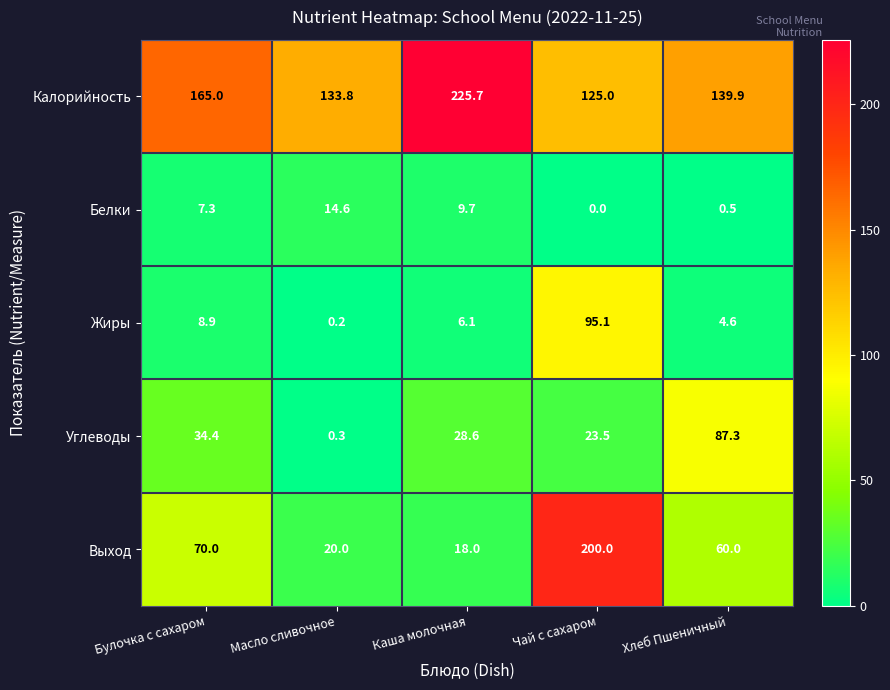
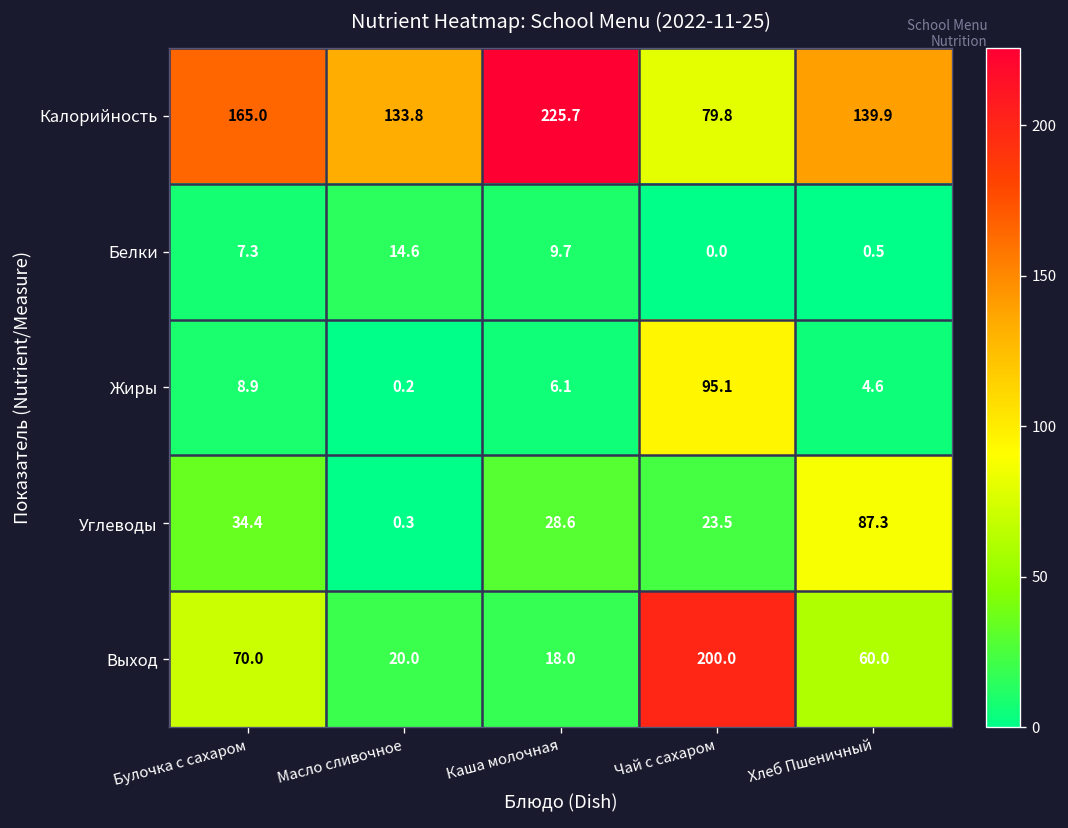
Калорийность, Чай с сахаром: 125.0 -> 79.8
